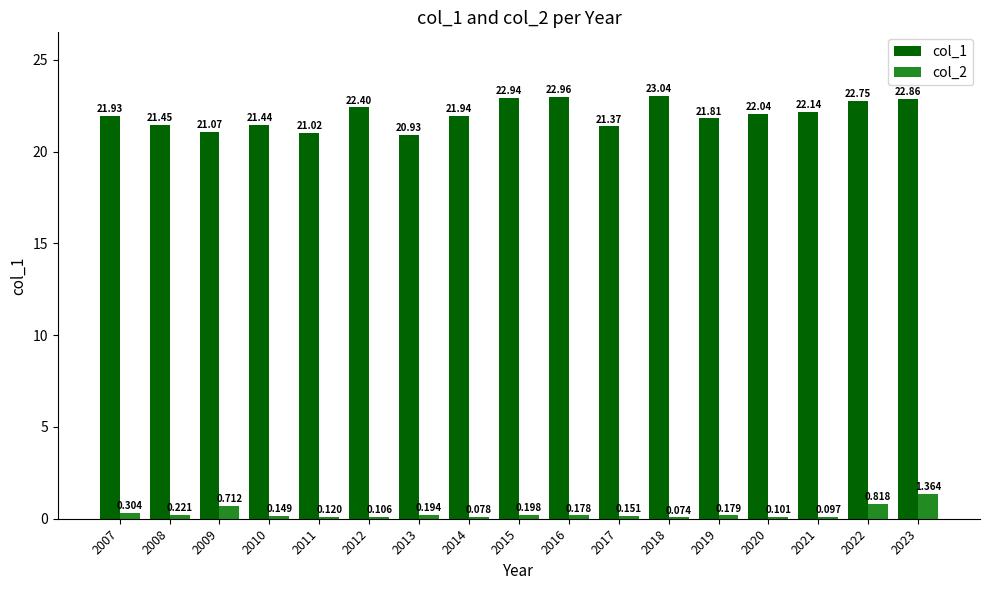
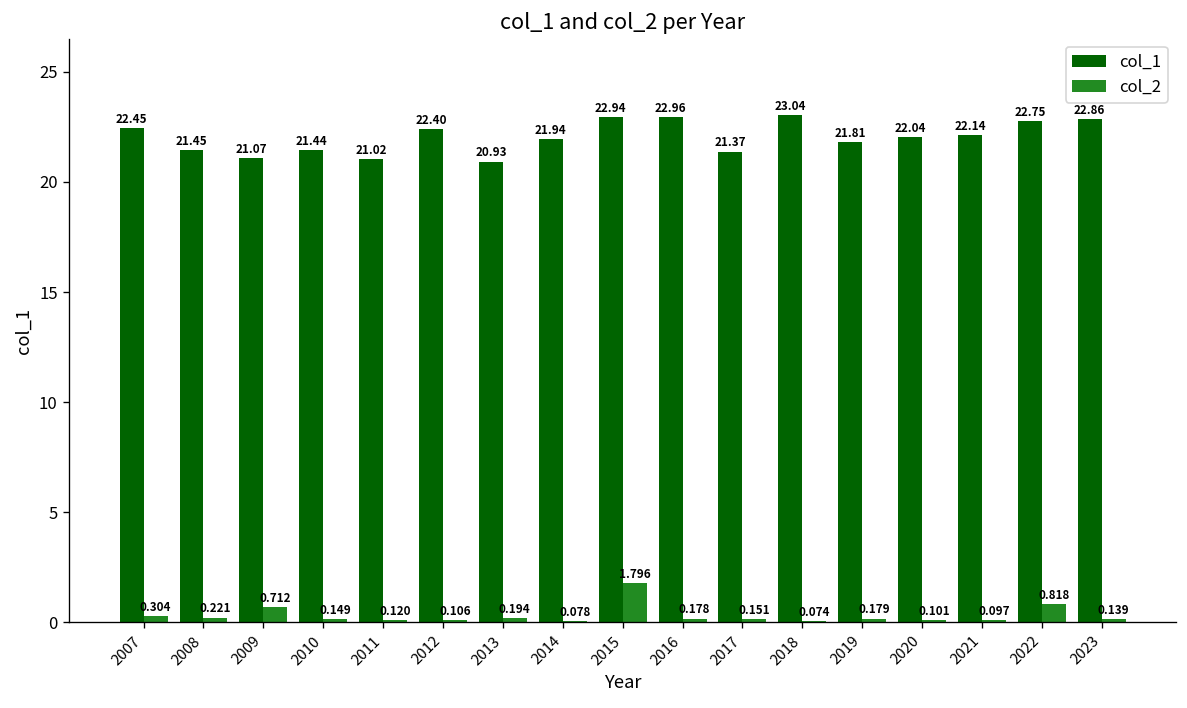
col_1, 2007: 21.93 -> 22.45
col_2, 2015: 0.198 -> 1.796
col_2, 2023: 1.364 -> 0.139
